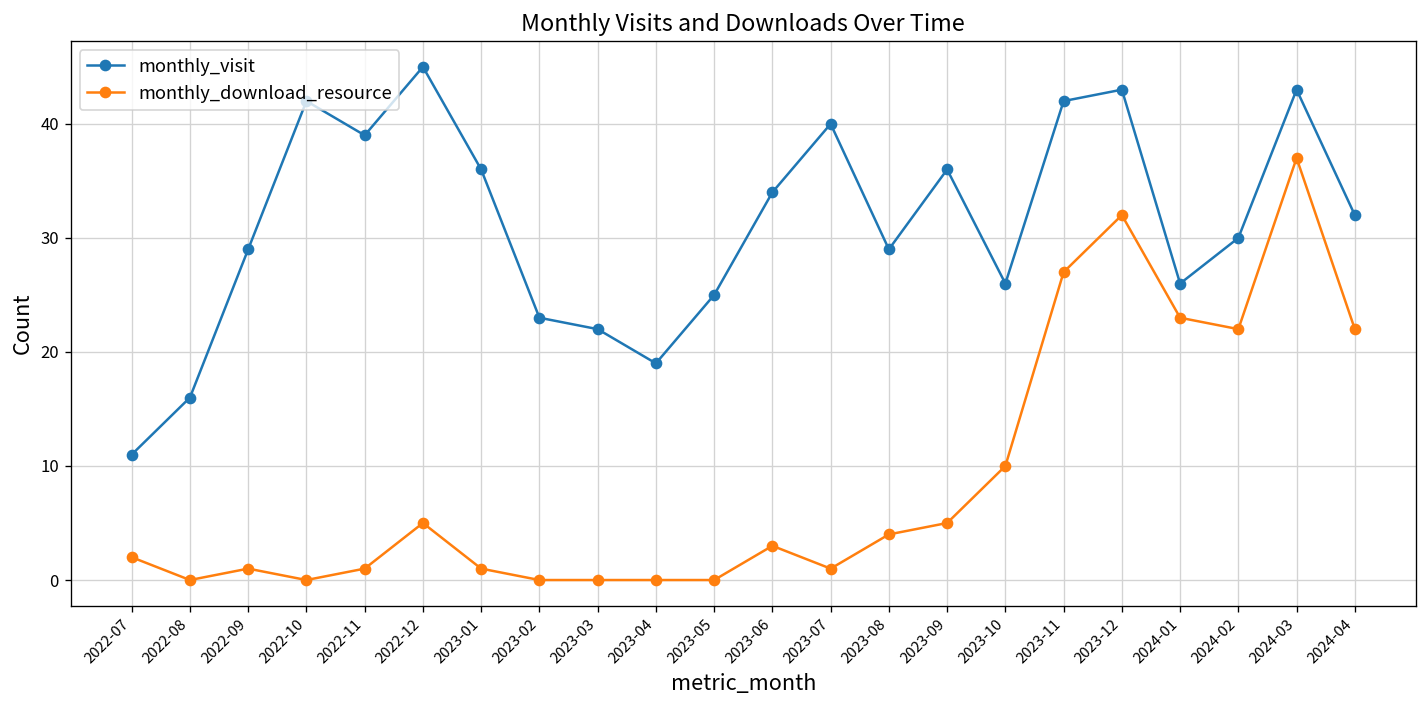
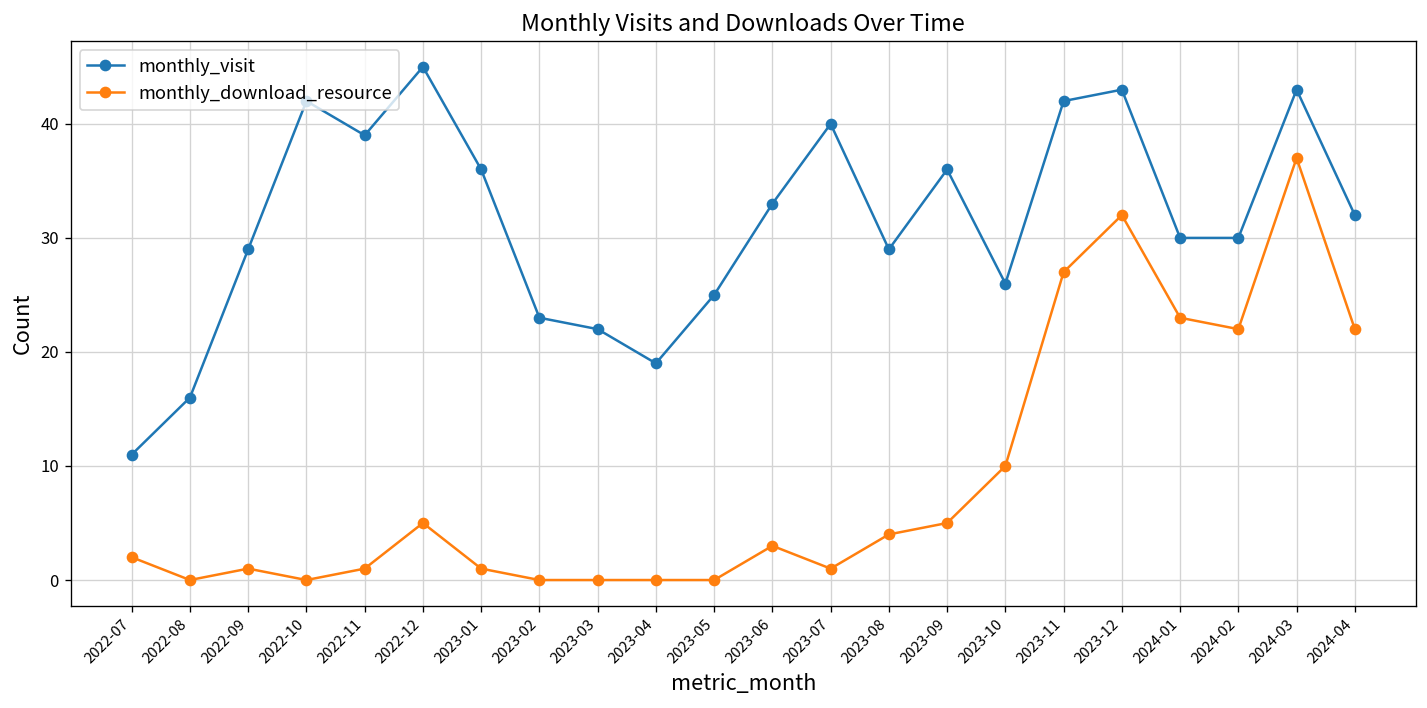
monthly_visit, 2023-06: 34 -> 33
monthly_visit, 2024-01: 26 -> 30
